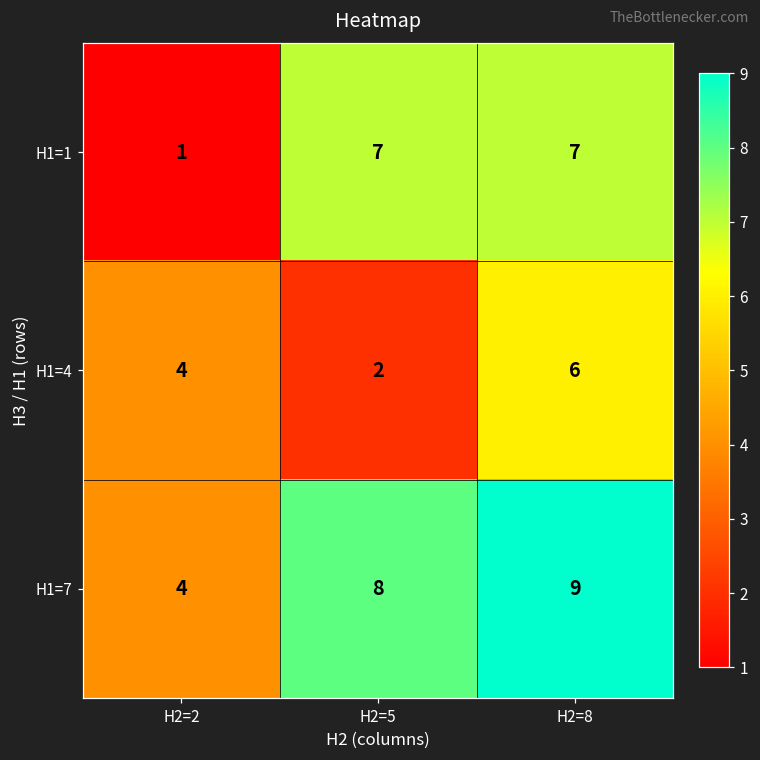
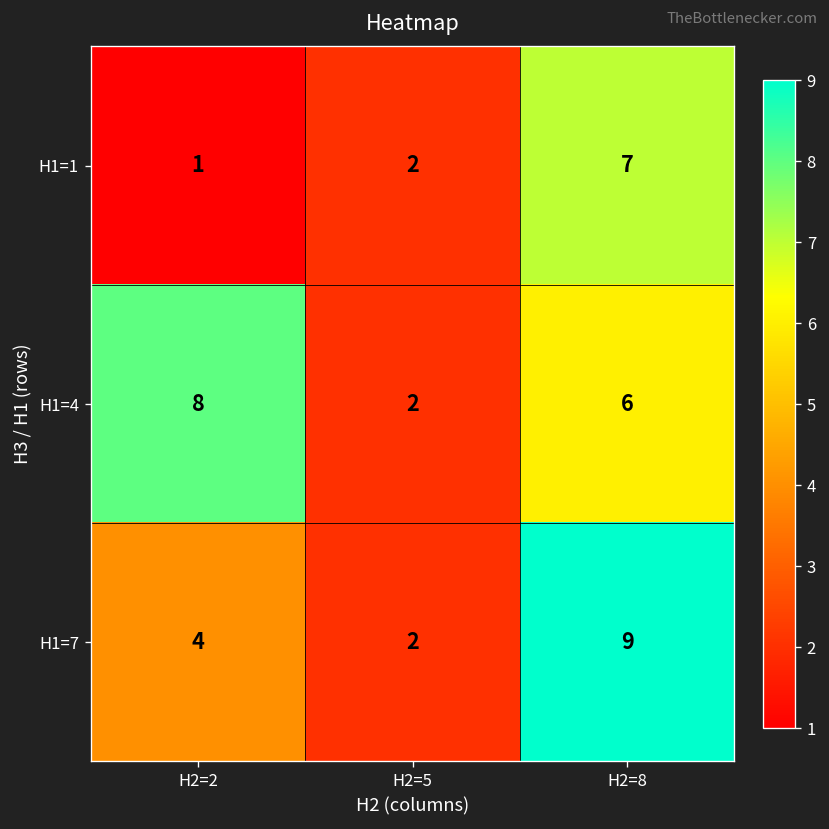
H1=1, H2=5: 7 -> 2
H1=4, H2=2: 4 -> 8
H1=7, H2=5: 8 -> 2
